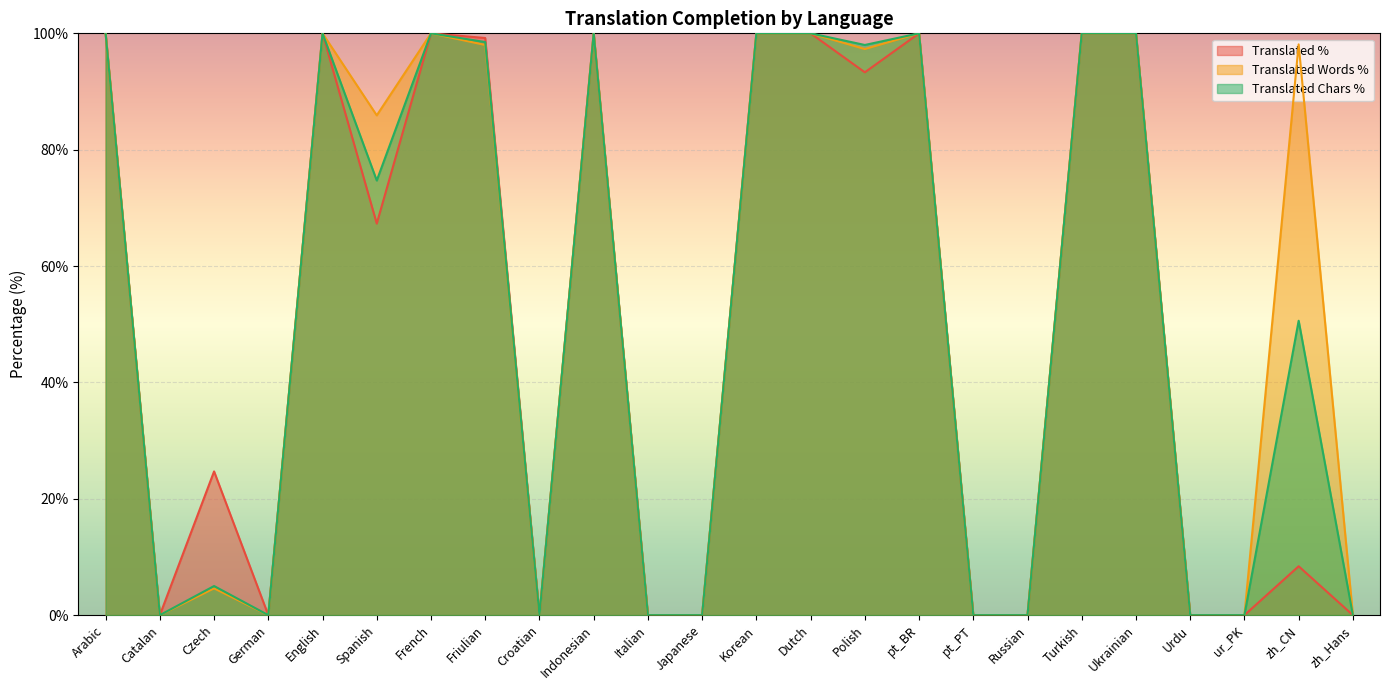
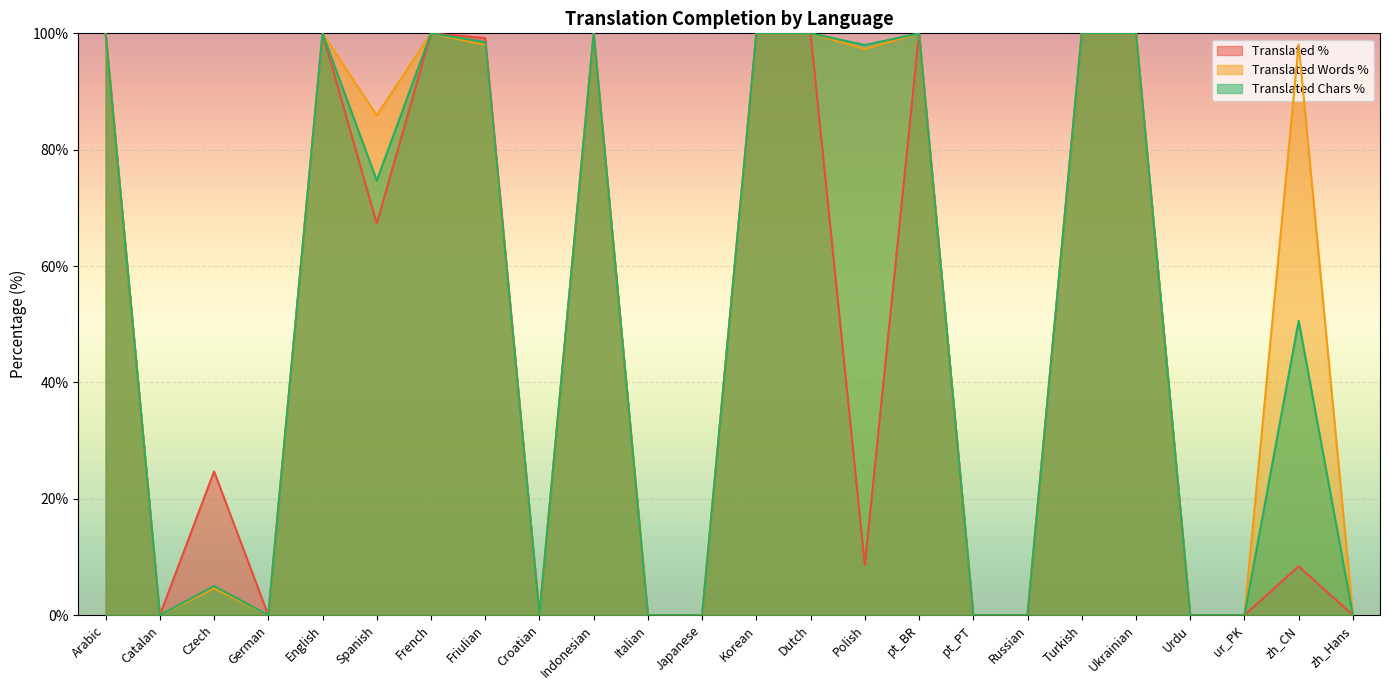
Translated %, Polish: 93% -> 9%
